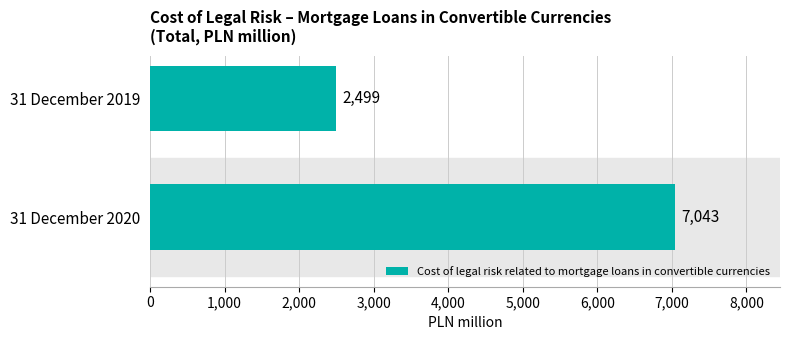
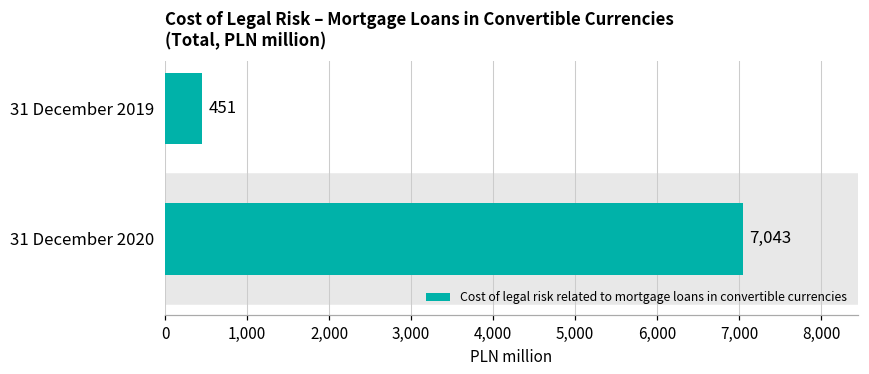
31 December 2019: 2,499 -> 451
